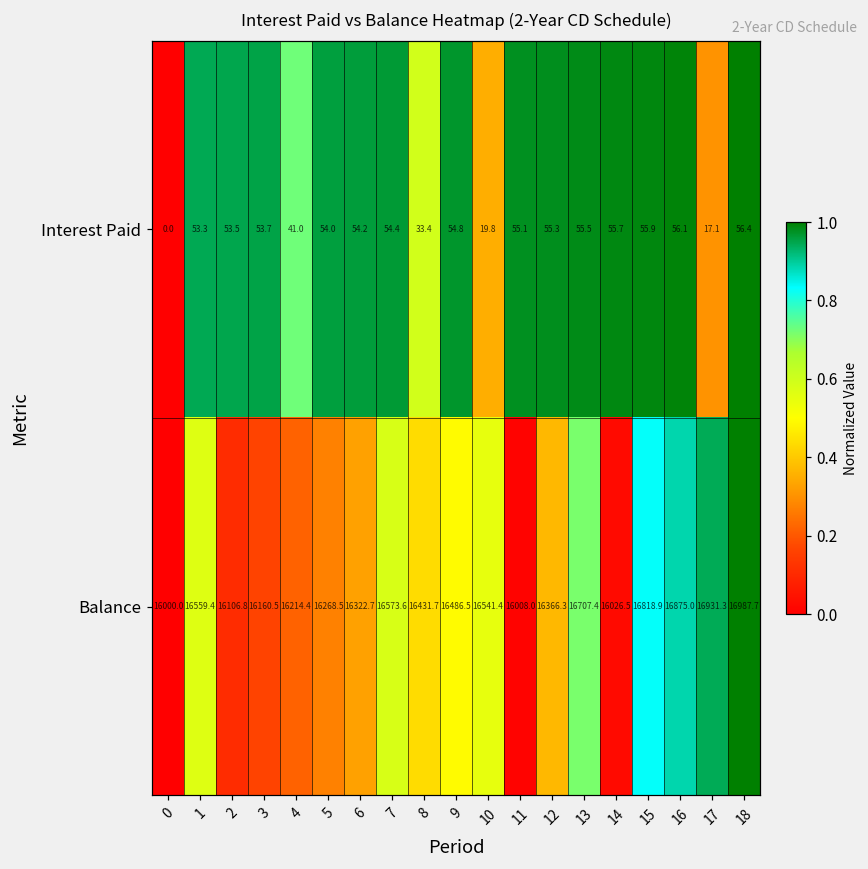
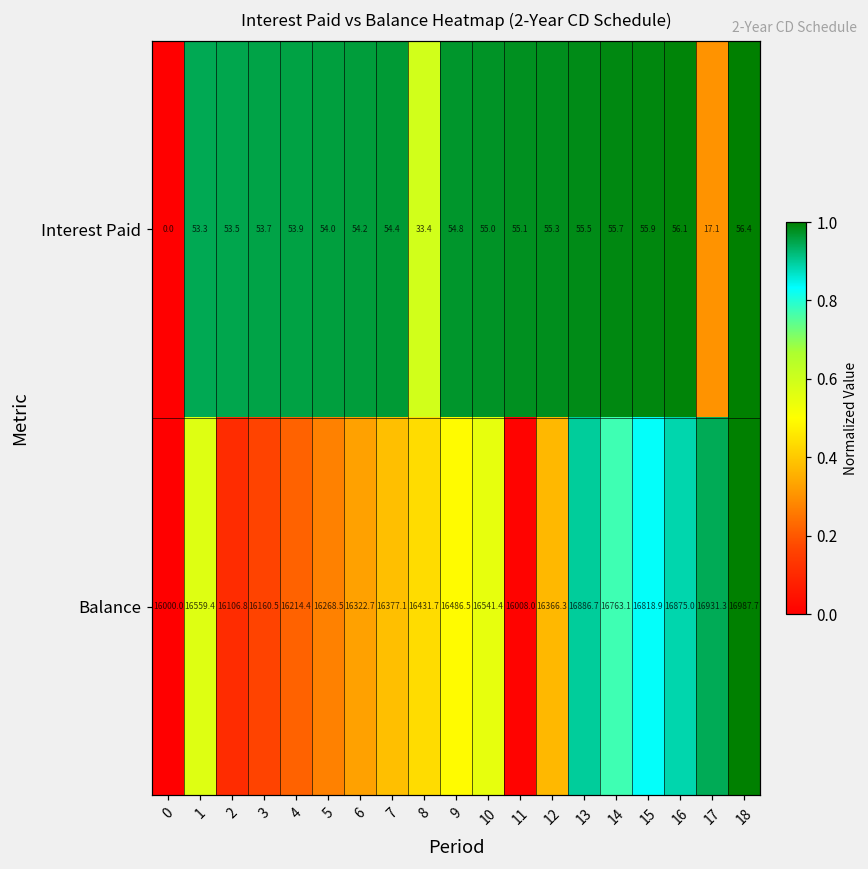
Interest Paid, 4: 41.0 -> 53.9
Interest Paid, 10: 19.8 -> 55.0
Balance, 7: 16573.6 -> 16377.1
Balance, 13: 16707.4 -> 16886.7
Balance, 14: 16026.5 -> 16763.1
